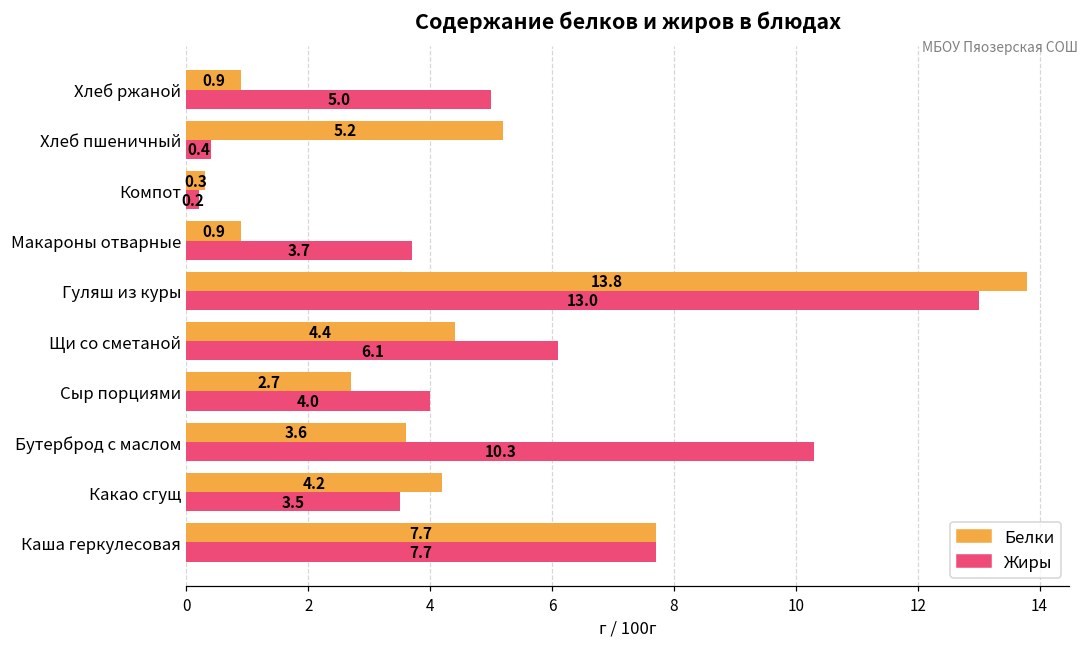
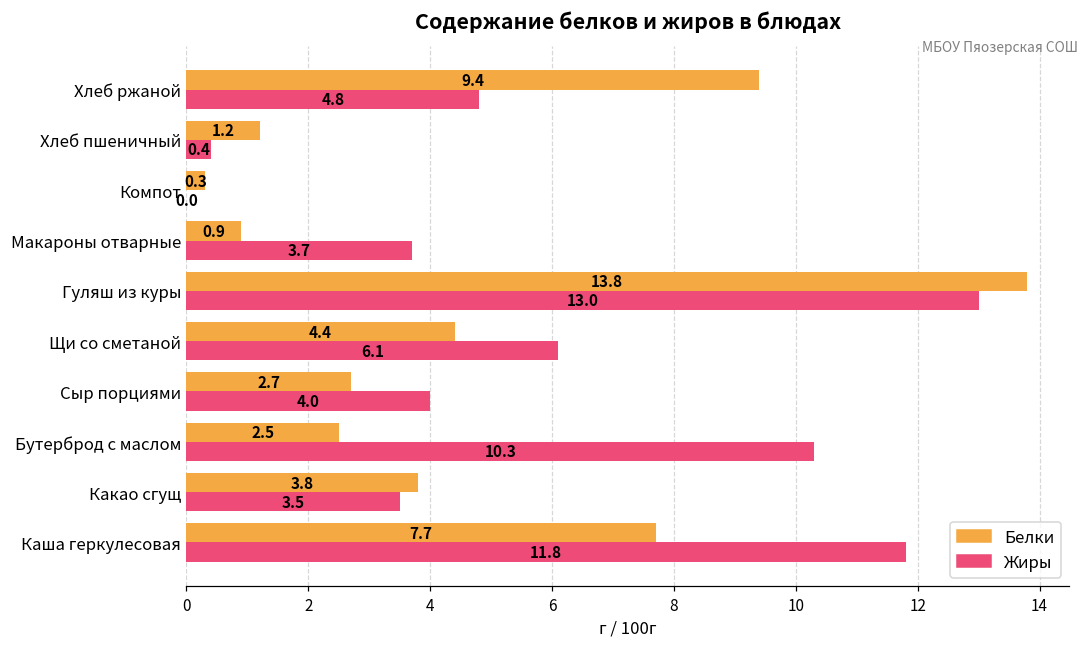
Белки, Хлеб ржаной: 0.9 -> 9.4
Жиры, Хлеб ржаной: 5.0 -> 4.8
Белки, Хлеб пшеничный: 5.2 -> 1.2
Жиры, Компот: 0.2 -> 0.0
Белки, Бутерброд с маслом: 3.6 -> 2.5
Белки, Какао сгущ: 4.2 -> 3.8
Жиры, Каша геркулесовая: 7.7 -> 11.8
